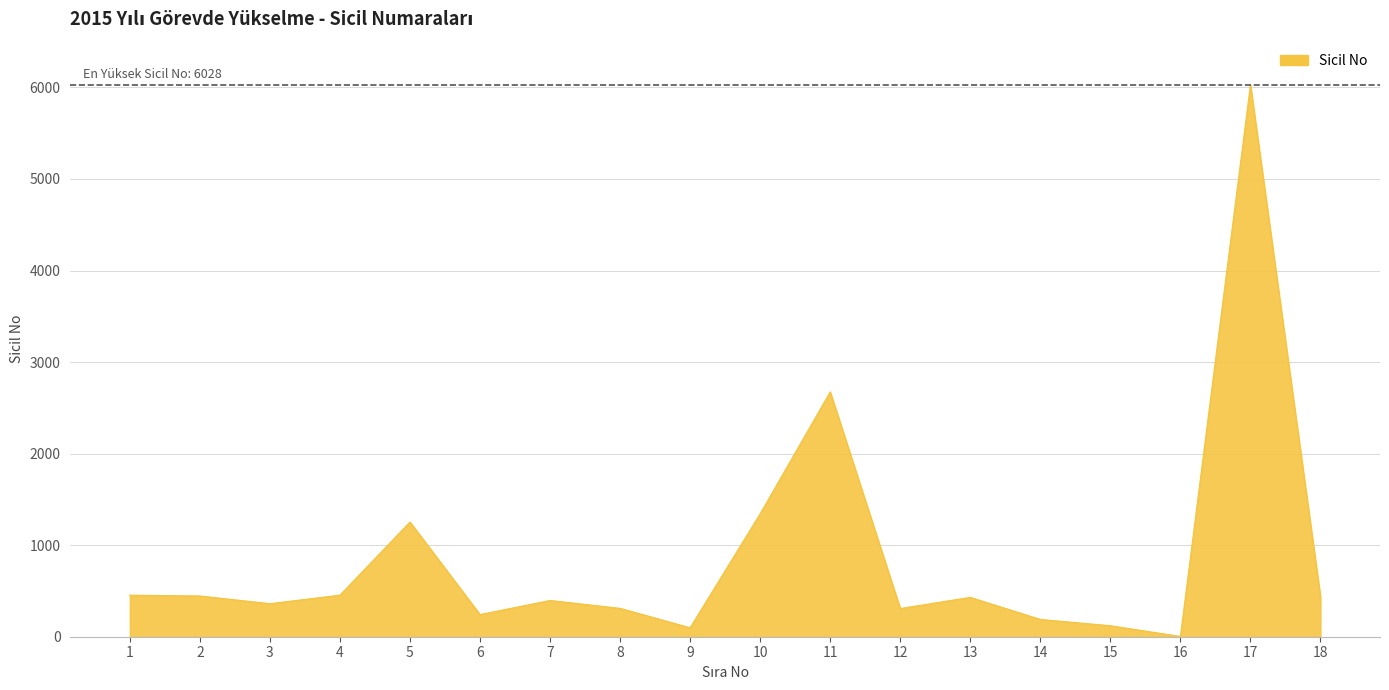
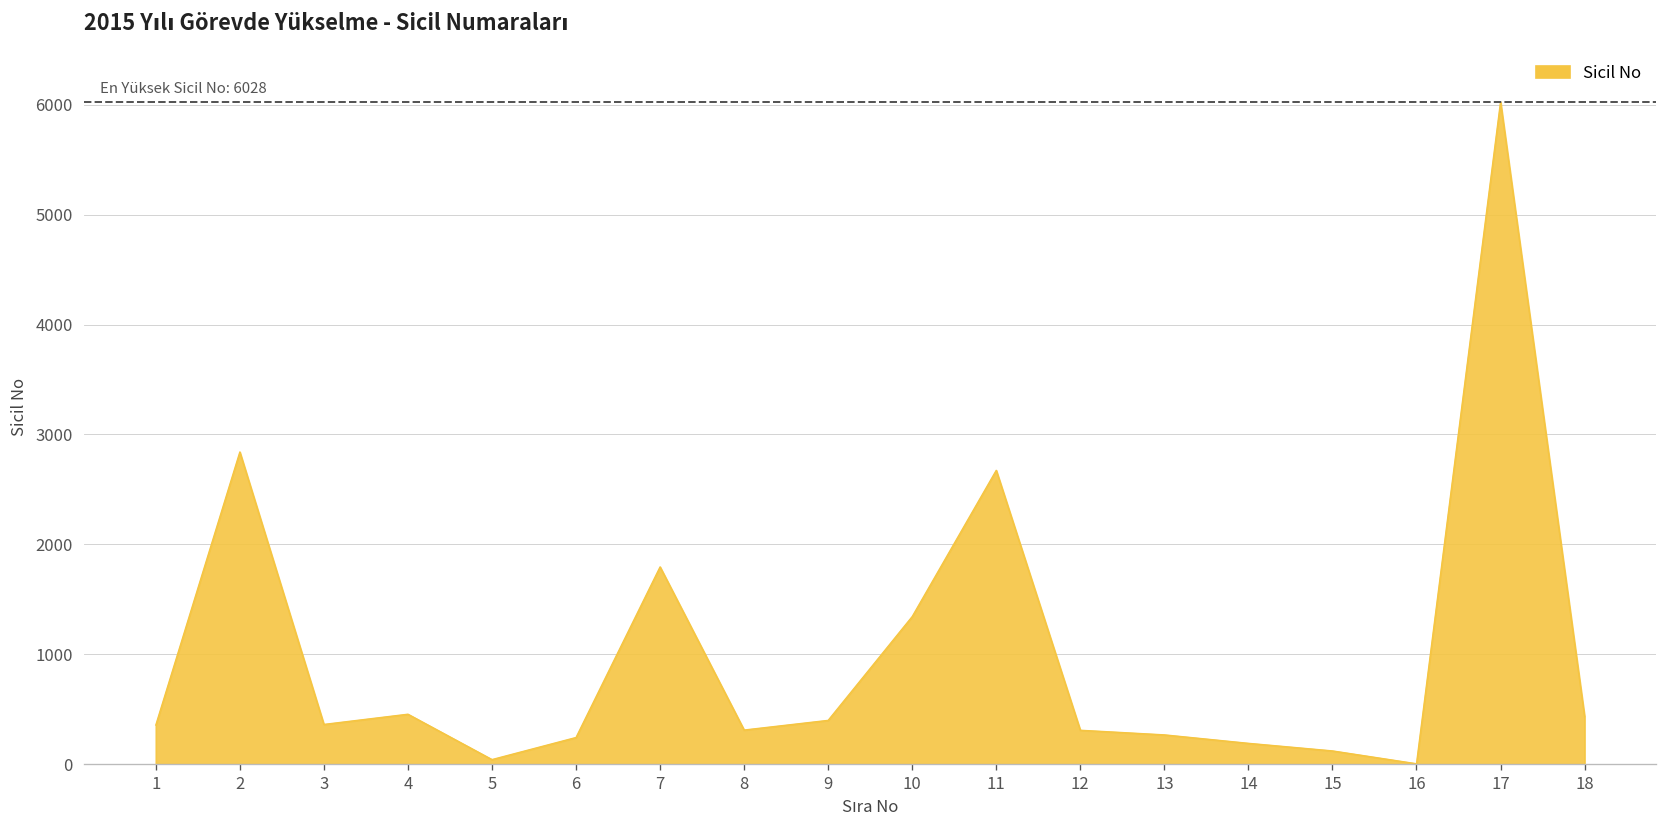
1: 500 -> 400
2: 400 -> 2800
5: 1300 -> 0
7: 400 -> 1800
9: 100 -> 400
13: 400 -> 300
